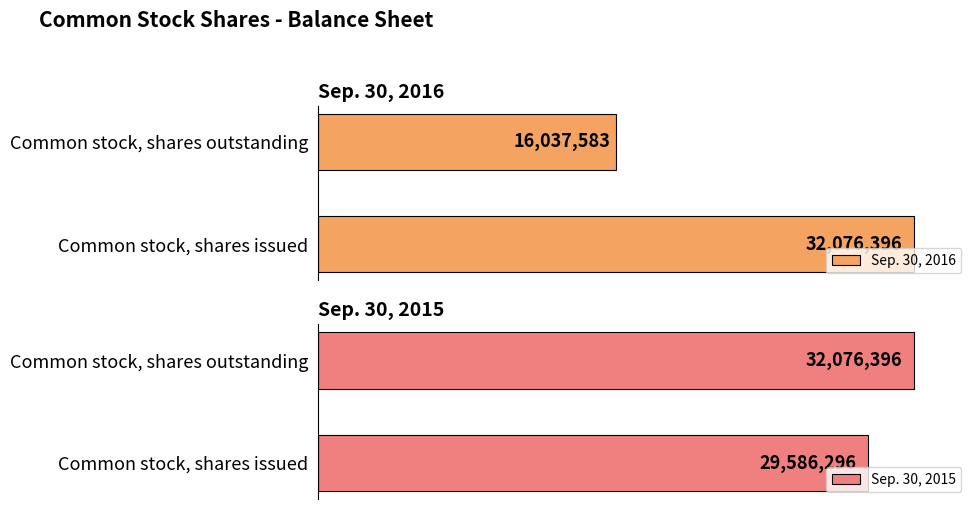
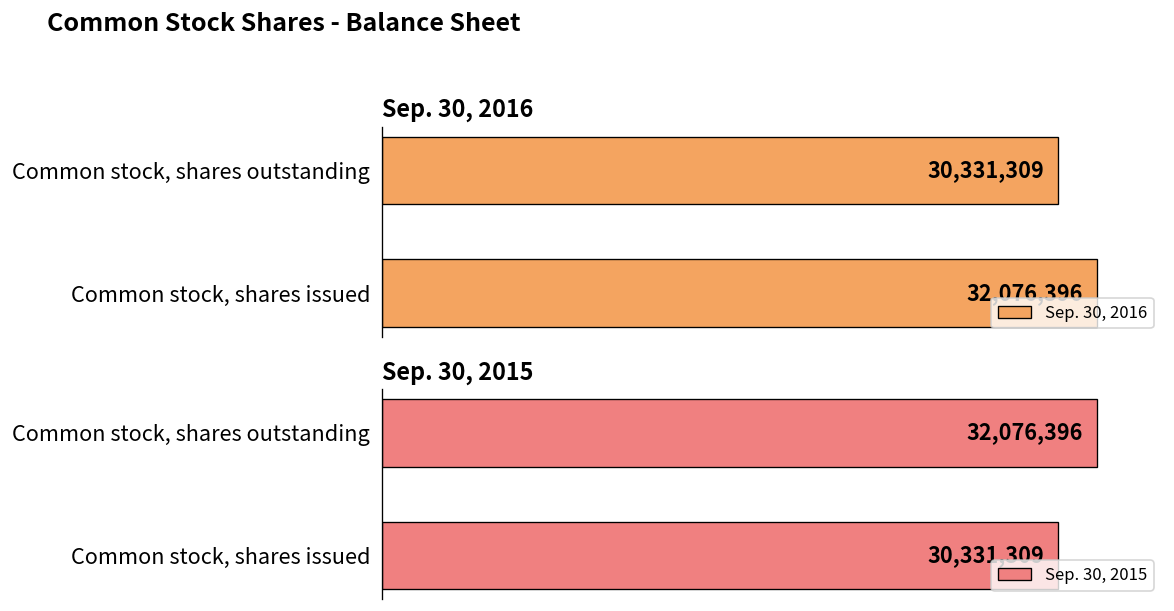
Sep. 30, 2016, Common stock, shares outstanding: 16,037,583 -> 30,331,309
Sep. 30, 2015, Common stock, shares issued: 29,586,296 -> 30,331,309
